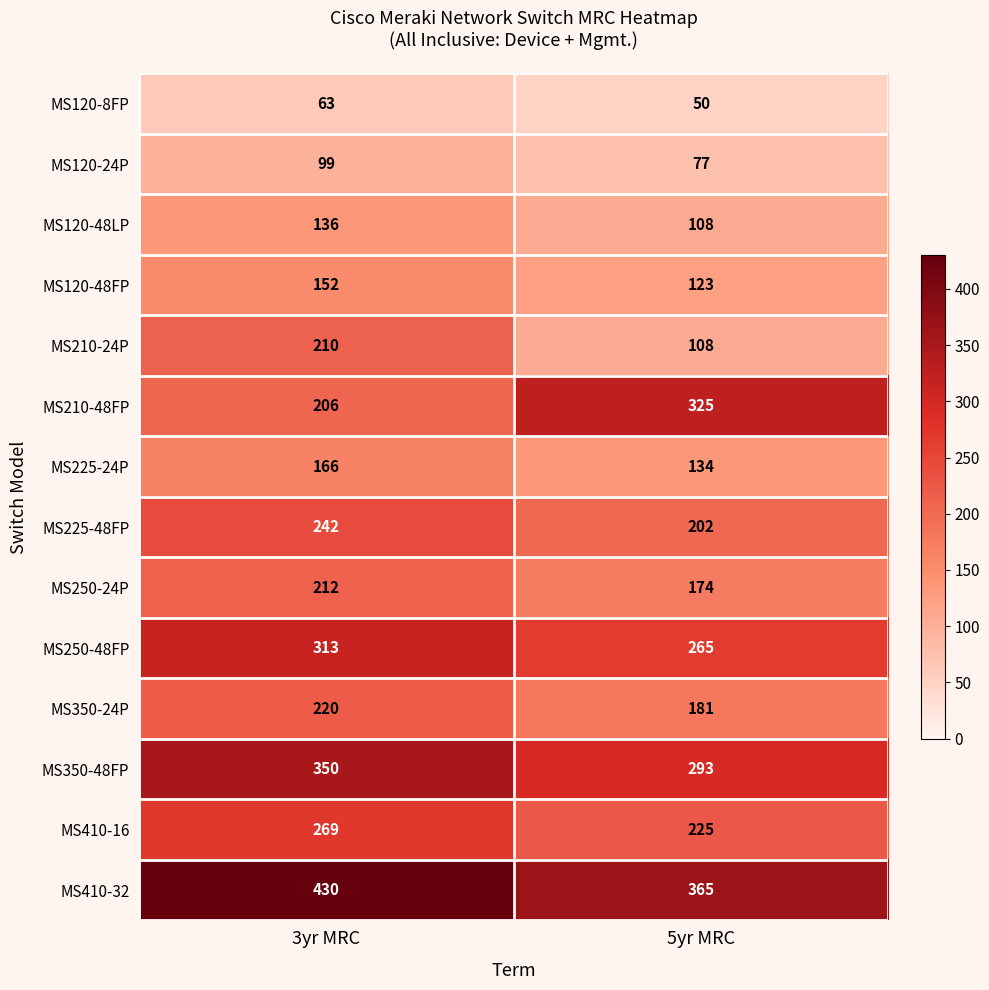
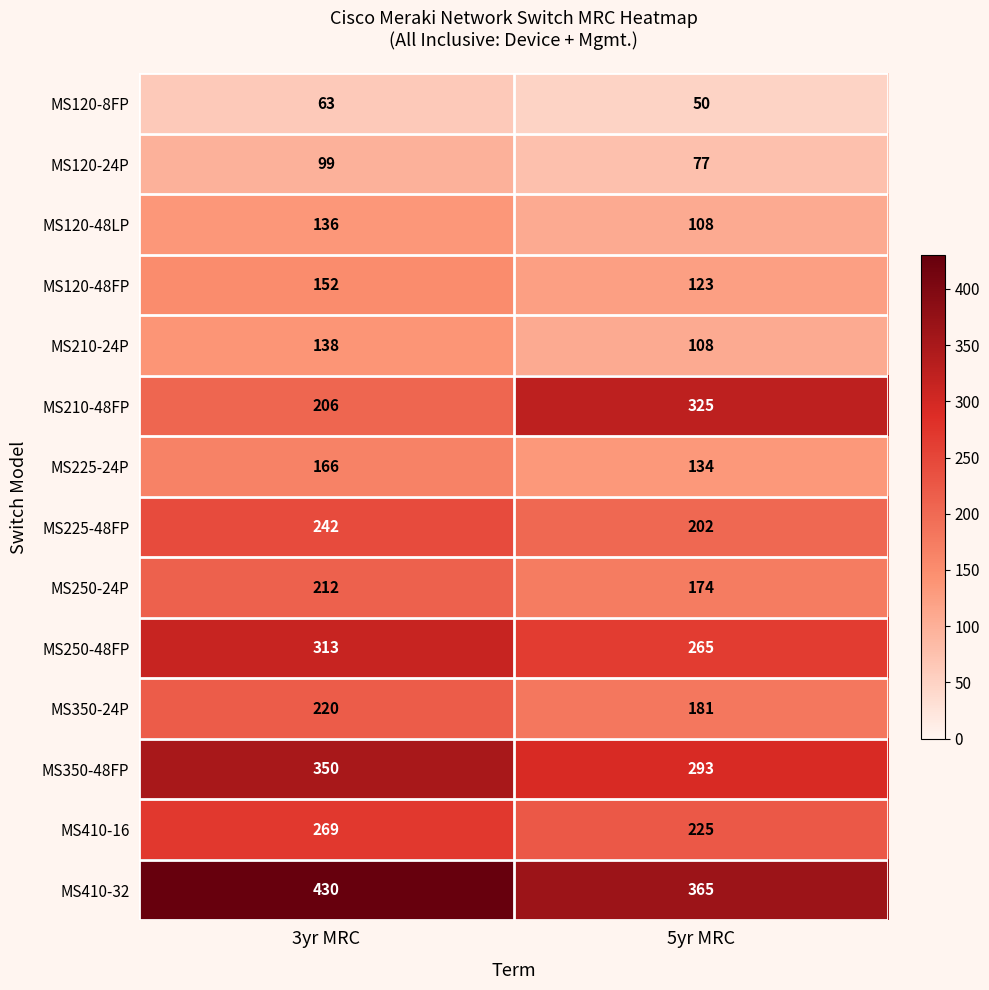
MS210-24P, 3yr MRC: 210 -> 138
